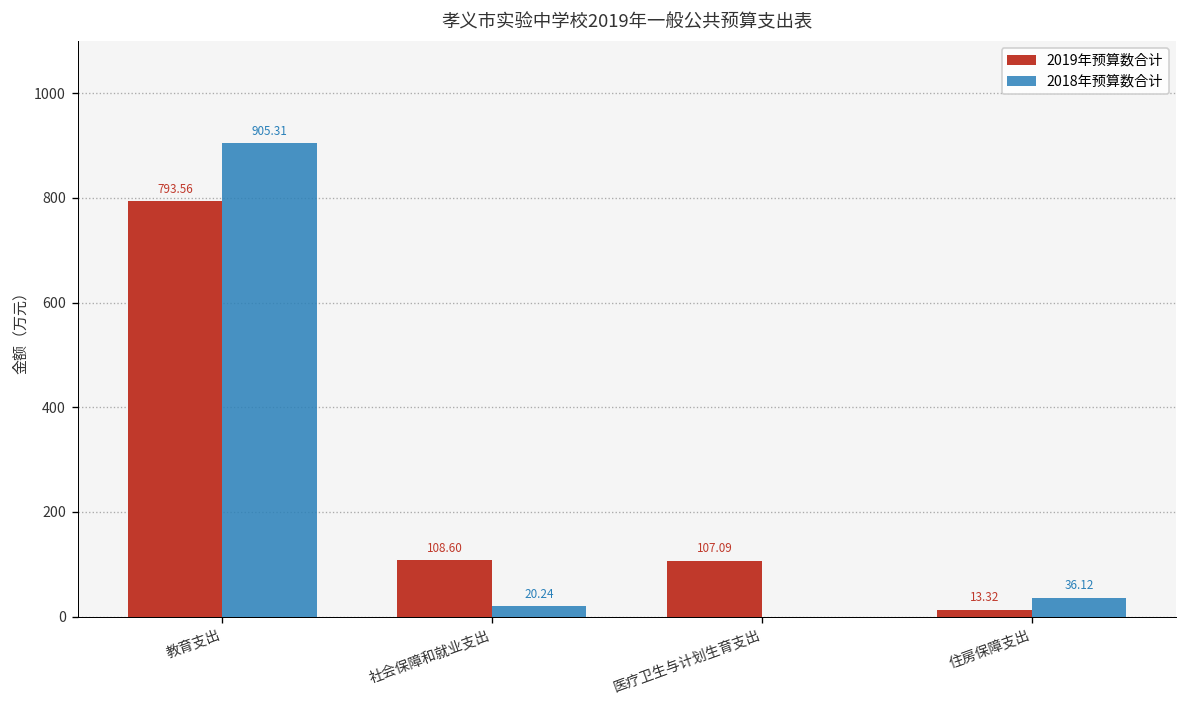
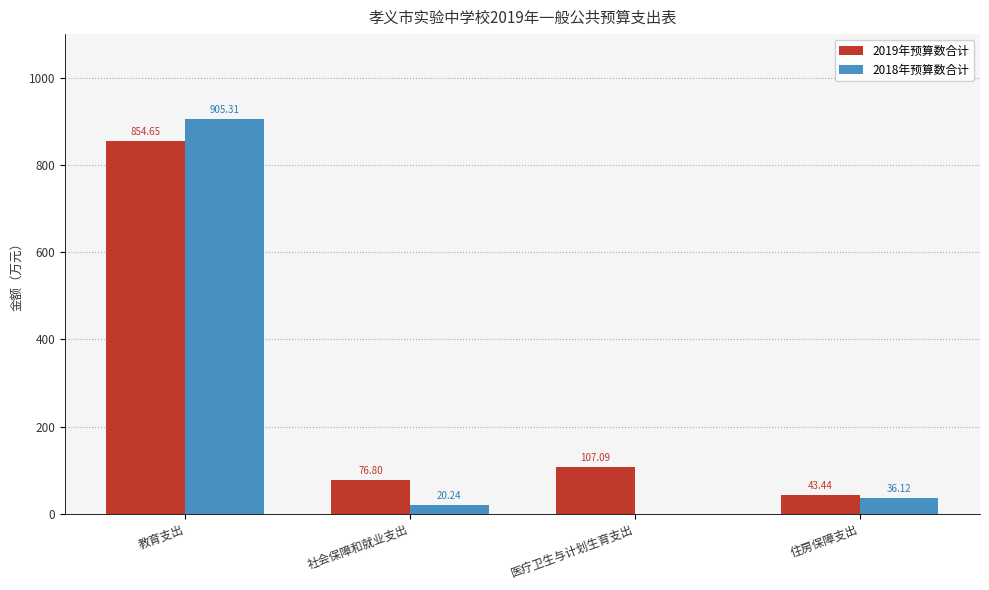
2019年预算数合计, 教育支出: 793.56 -> 854.65
2019年预算数合计, 社会保障和就业支出: 108.60 -> 76.80
2019年预算数合计, 住房保障支出: 13.32 -> 43.44
